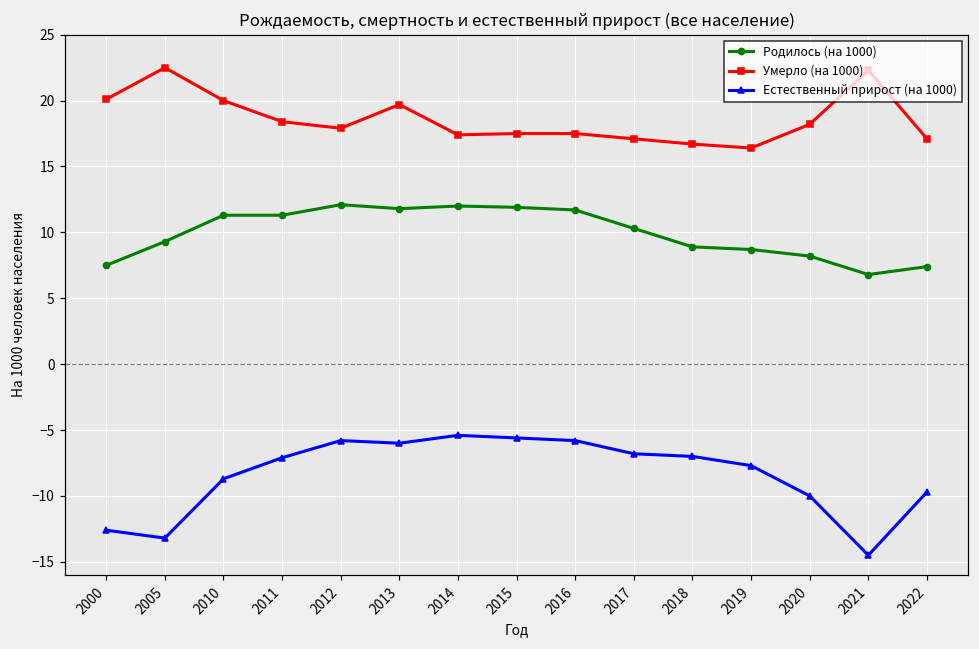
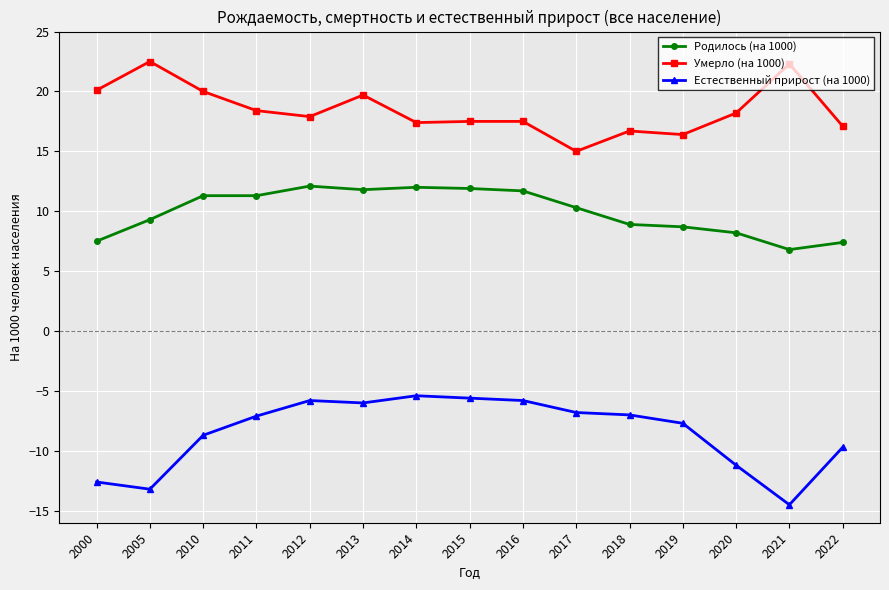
Умерло (на 1000), 2017: 17.1 -> 15.0
Естественный прирост (на 1000), 2020: -10.0 -> -11.2
